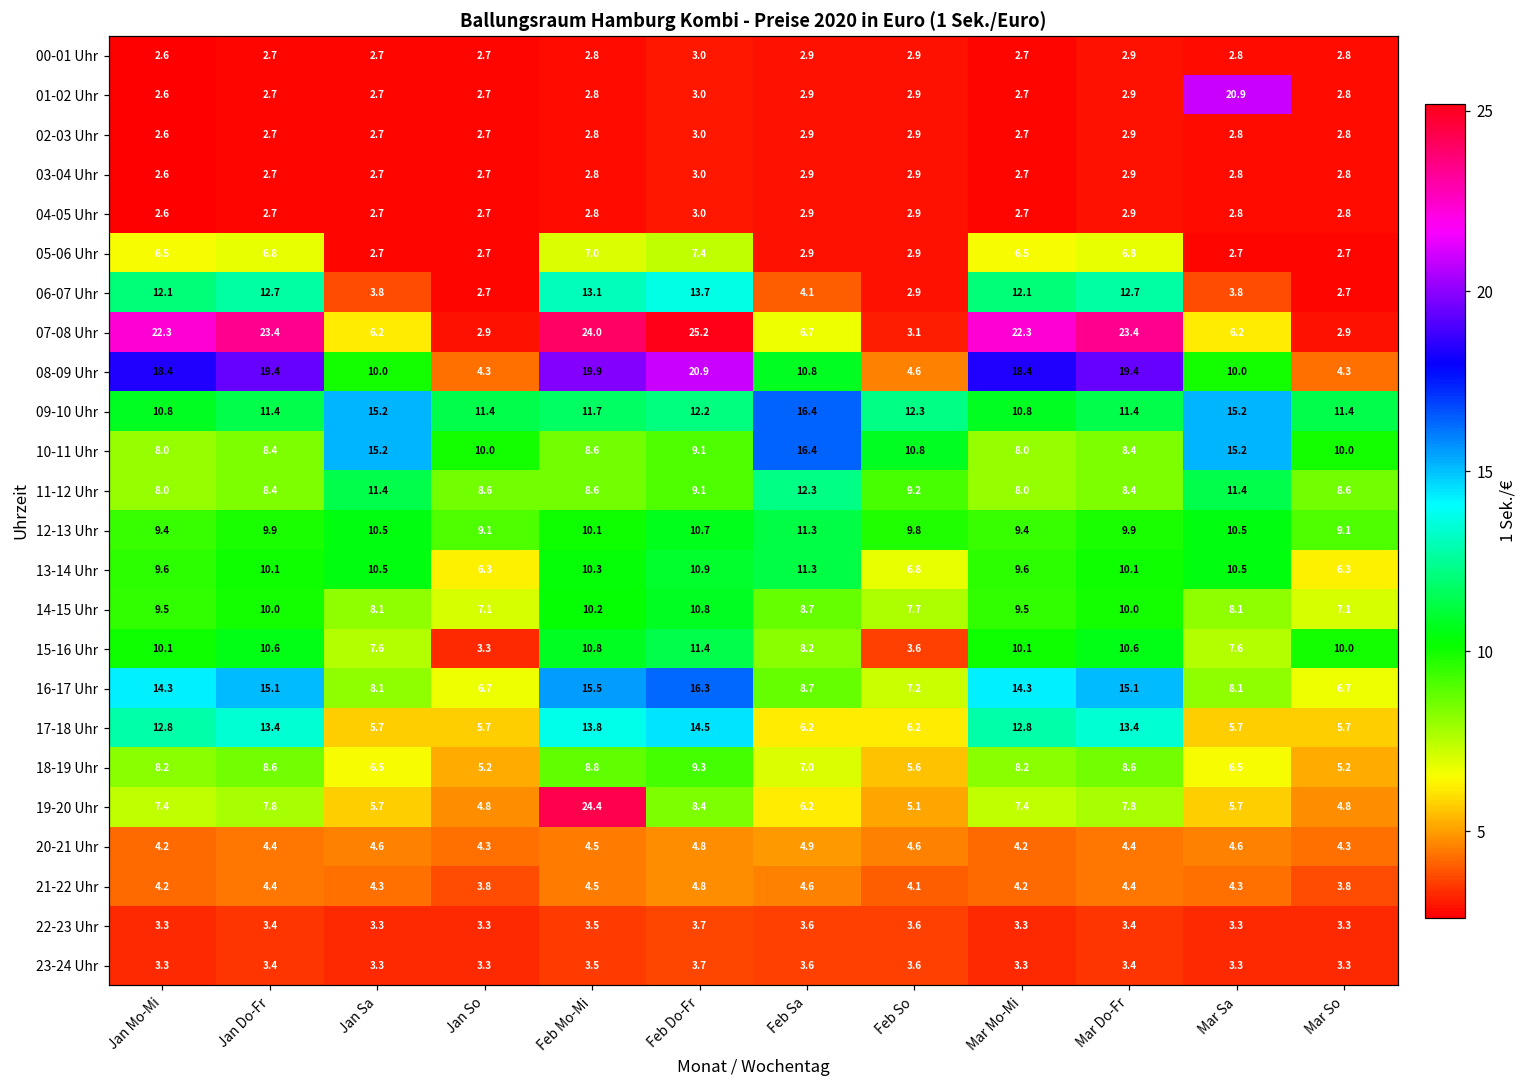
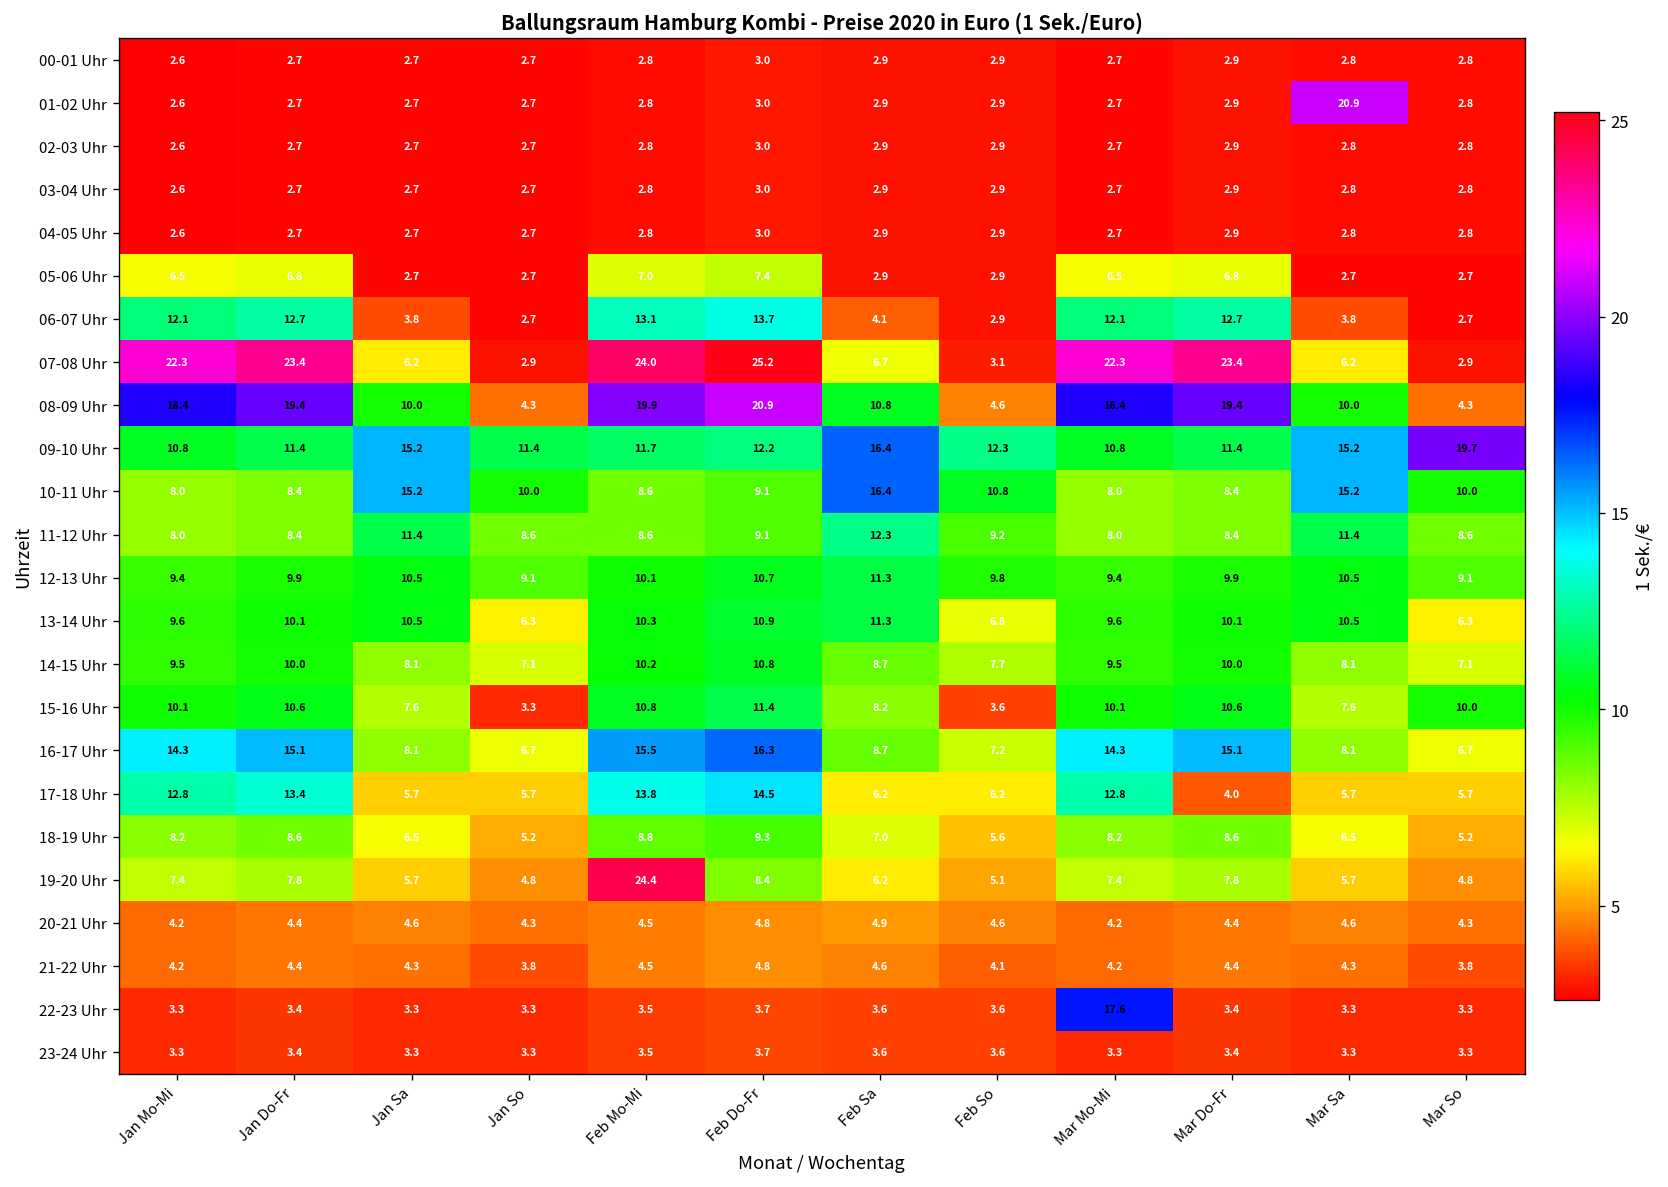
09-10 Uhr, Mar So: 11.4 -> 19.7
17-18 Uhr, Mar Do-Fr: 13.4 -> 4.0
22-23 Uhr, Mar Mo-Mi: 3.3 -> 17.6
